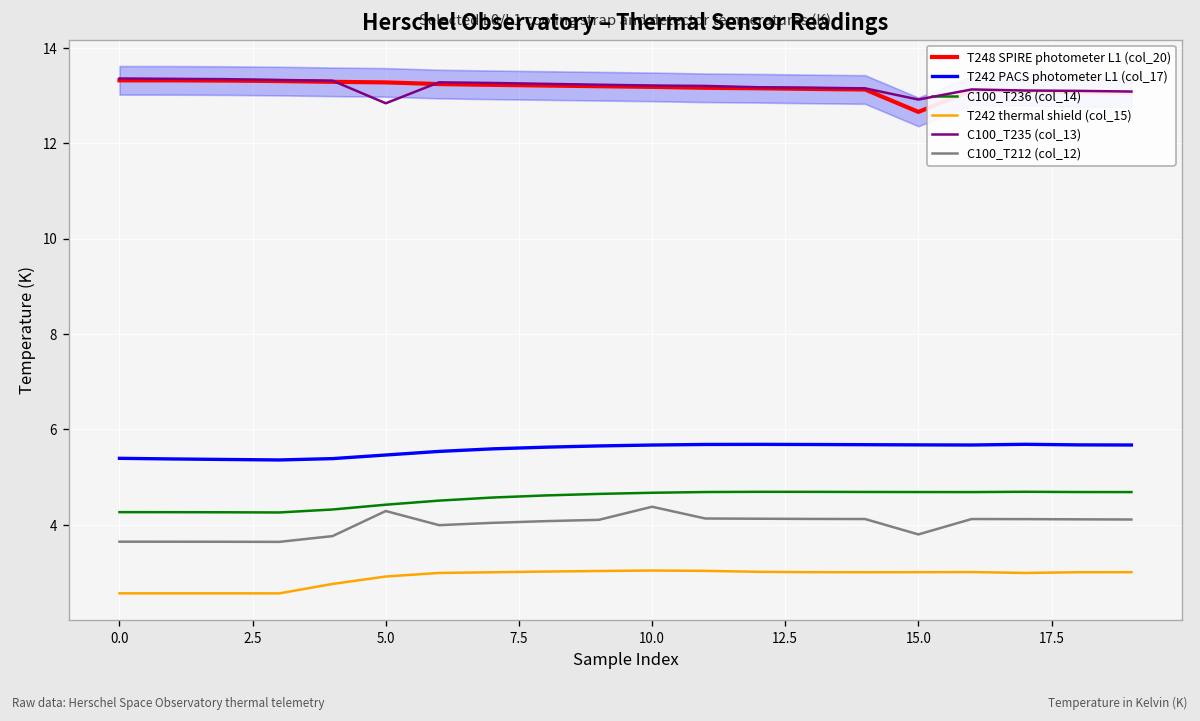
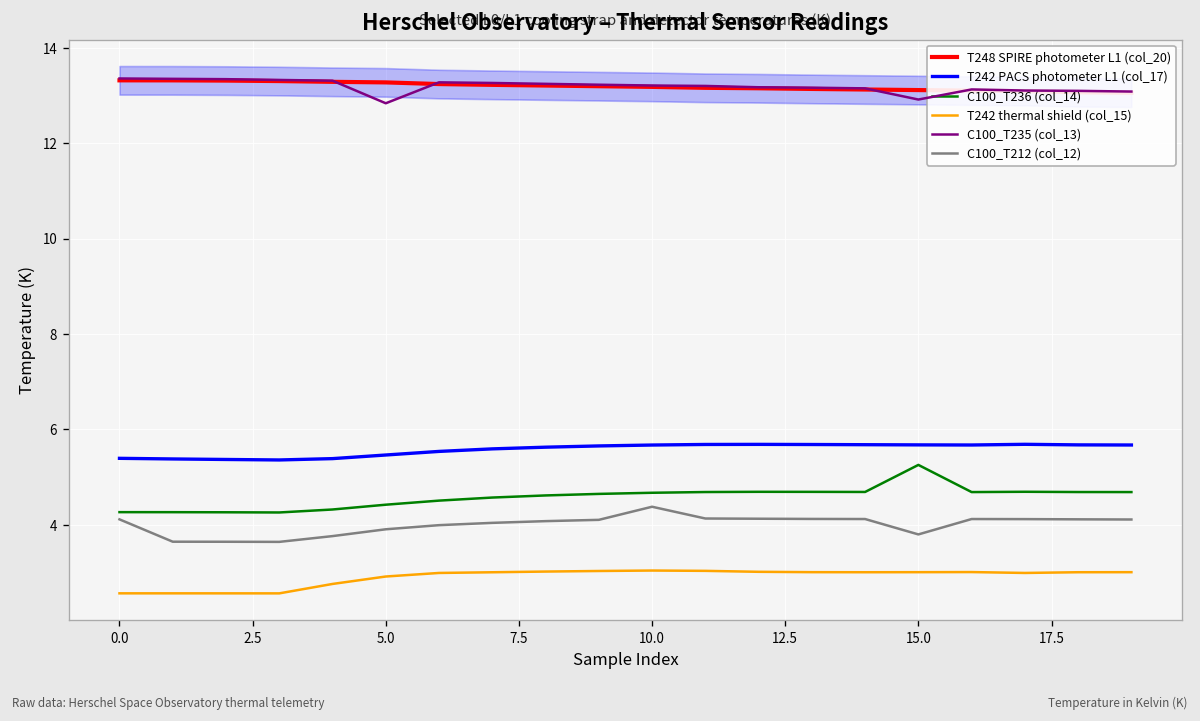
C100_T212 (col_12), 0.0: 3.6 -> 4.1
C100_T212 (col_12), 5.0: 4.3 -> 3.9
T248 SPIRE photometer L1 (col_20), 15.0: 12.7 -> 13.1
C100_T236 (col_14), 15.0: 4.7 -> 5.3
